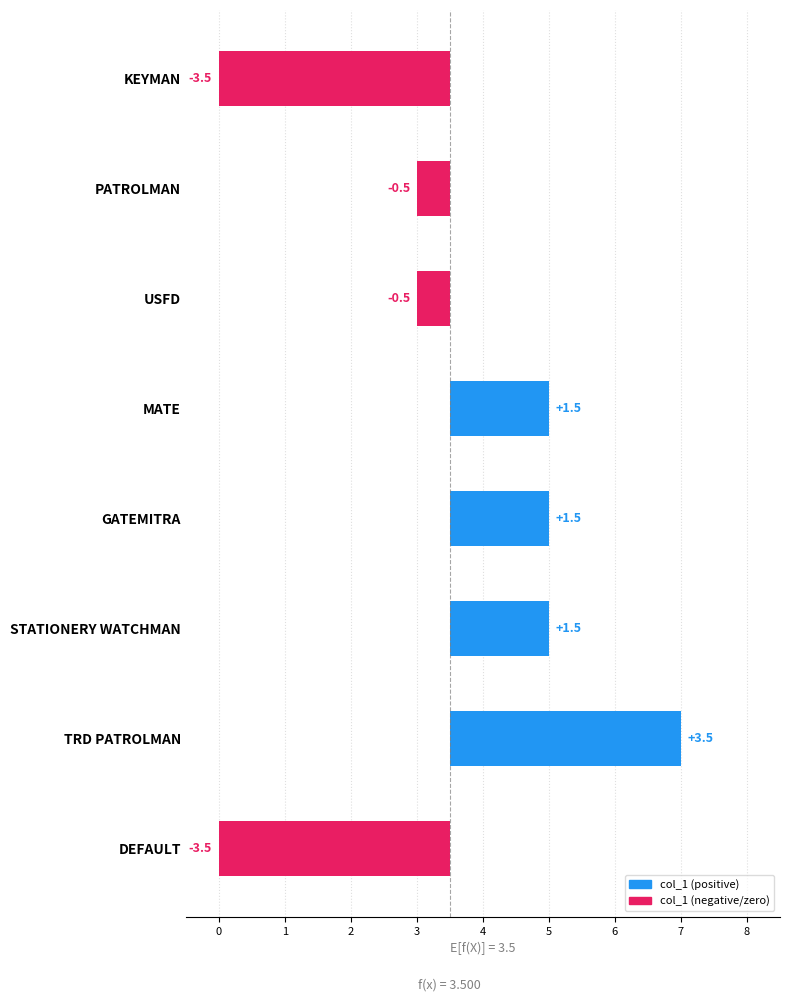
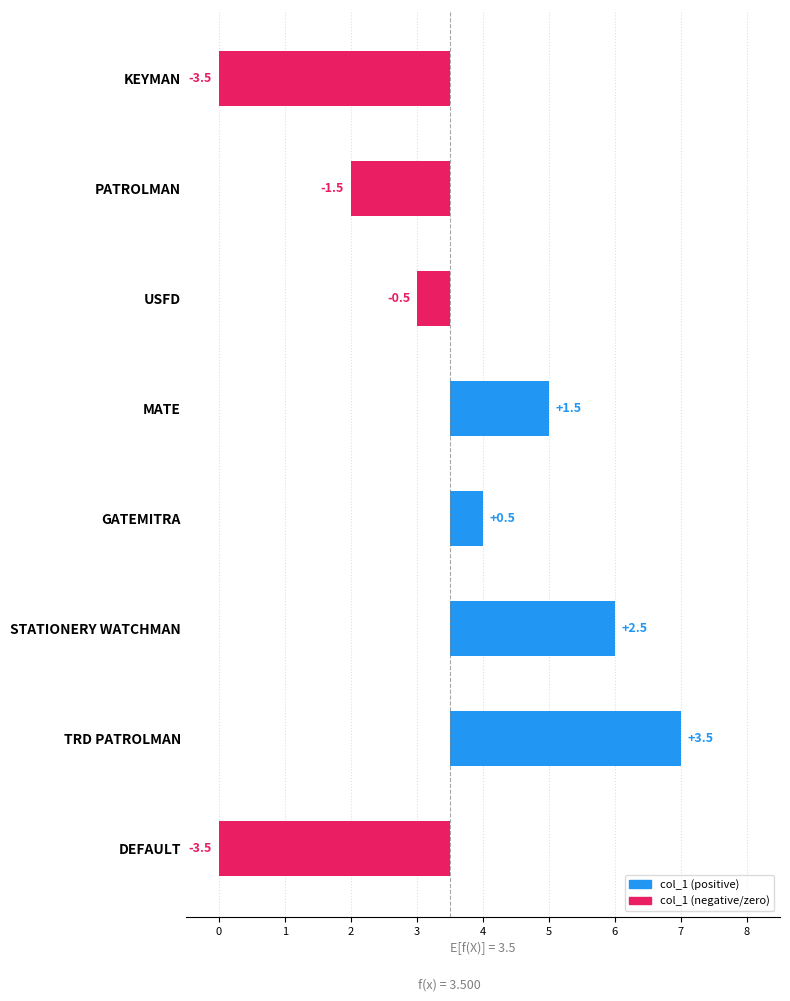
PATROLMAN: -0.5 -> -1.5
GATEMITRA: +1.5 -> +0.5
STATIONERY WATCHMAN: +1.5 -> +2.5
